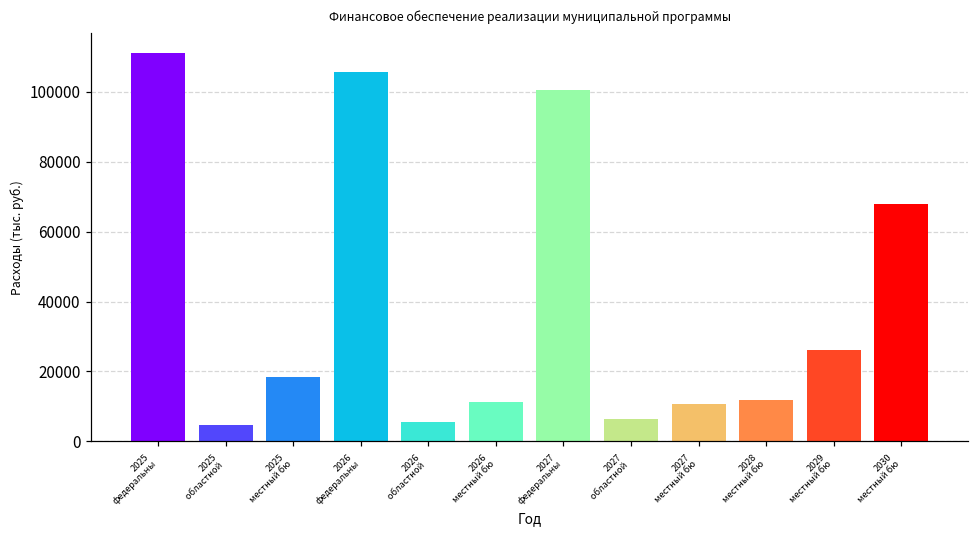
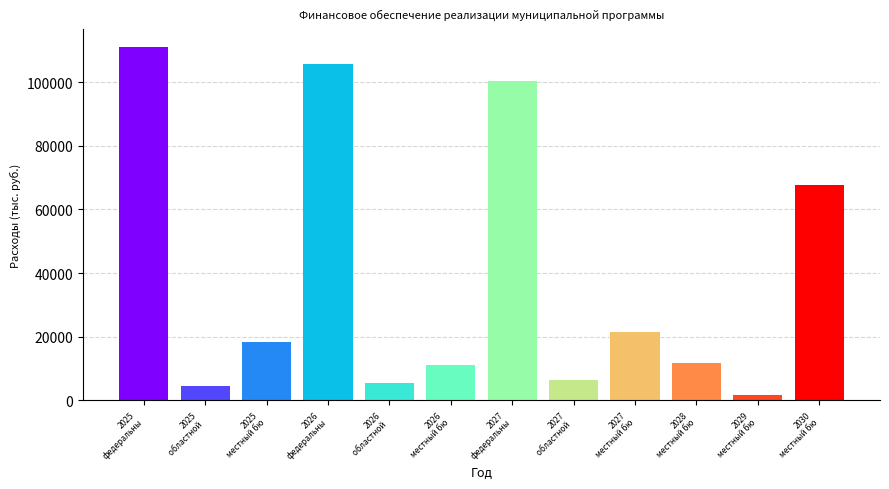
2027 местный бю: 11000 -> 21000
2029 местный бю: 26000 -> 2000
